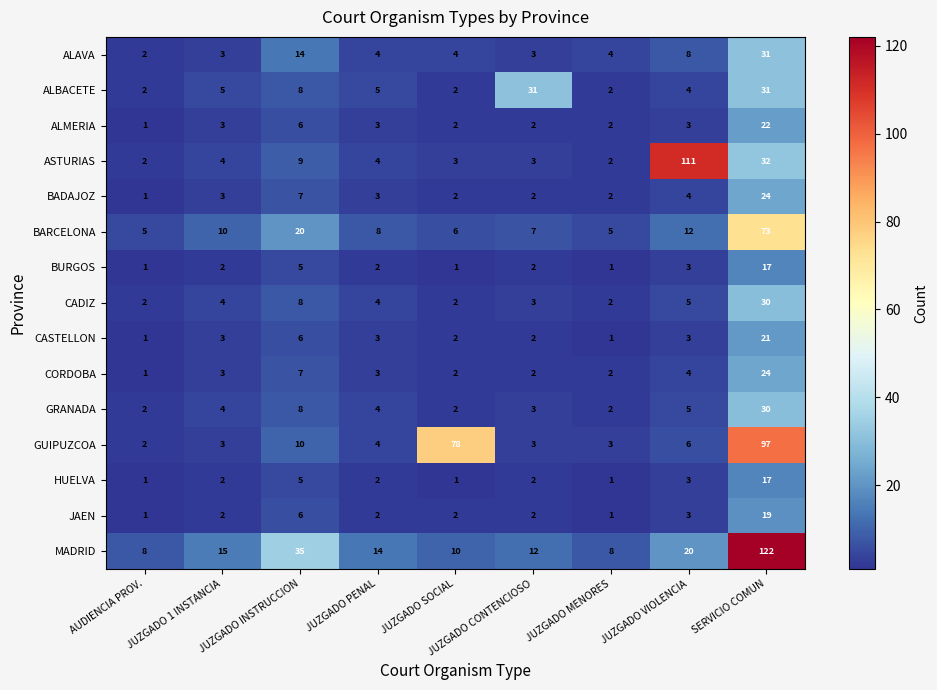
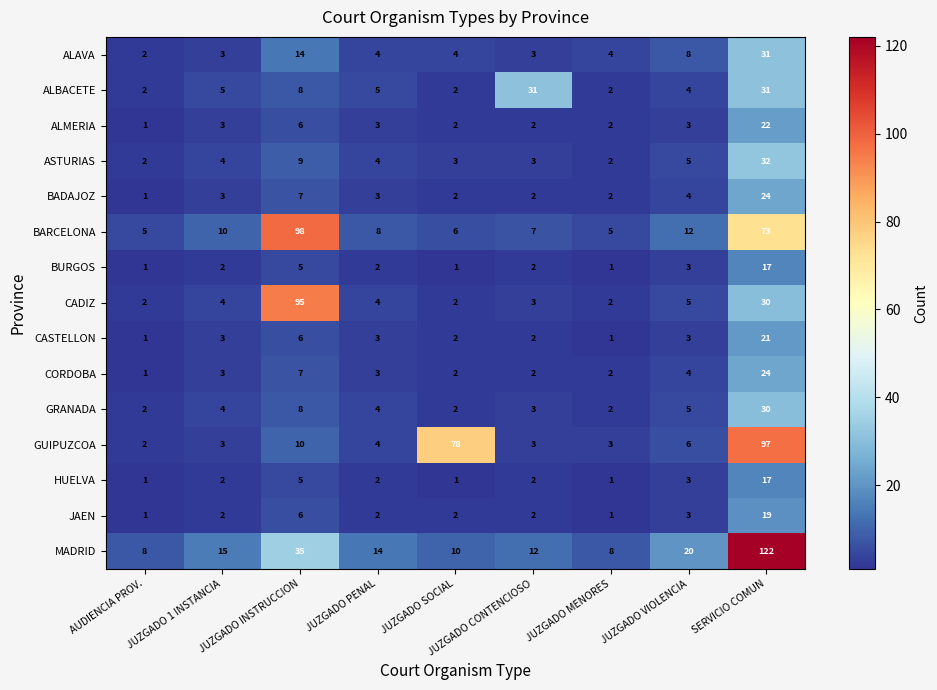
ASTURIAS, JUZGADO VIOLENCIA: 111 -> 5
BARCELONA, JUZGADO INSTRUCCION: 20 -> 98
CADIZ, JUZGADO INSTRUCCION: 8 -> 95
